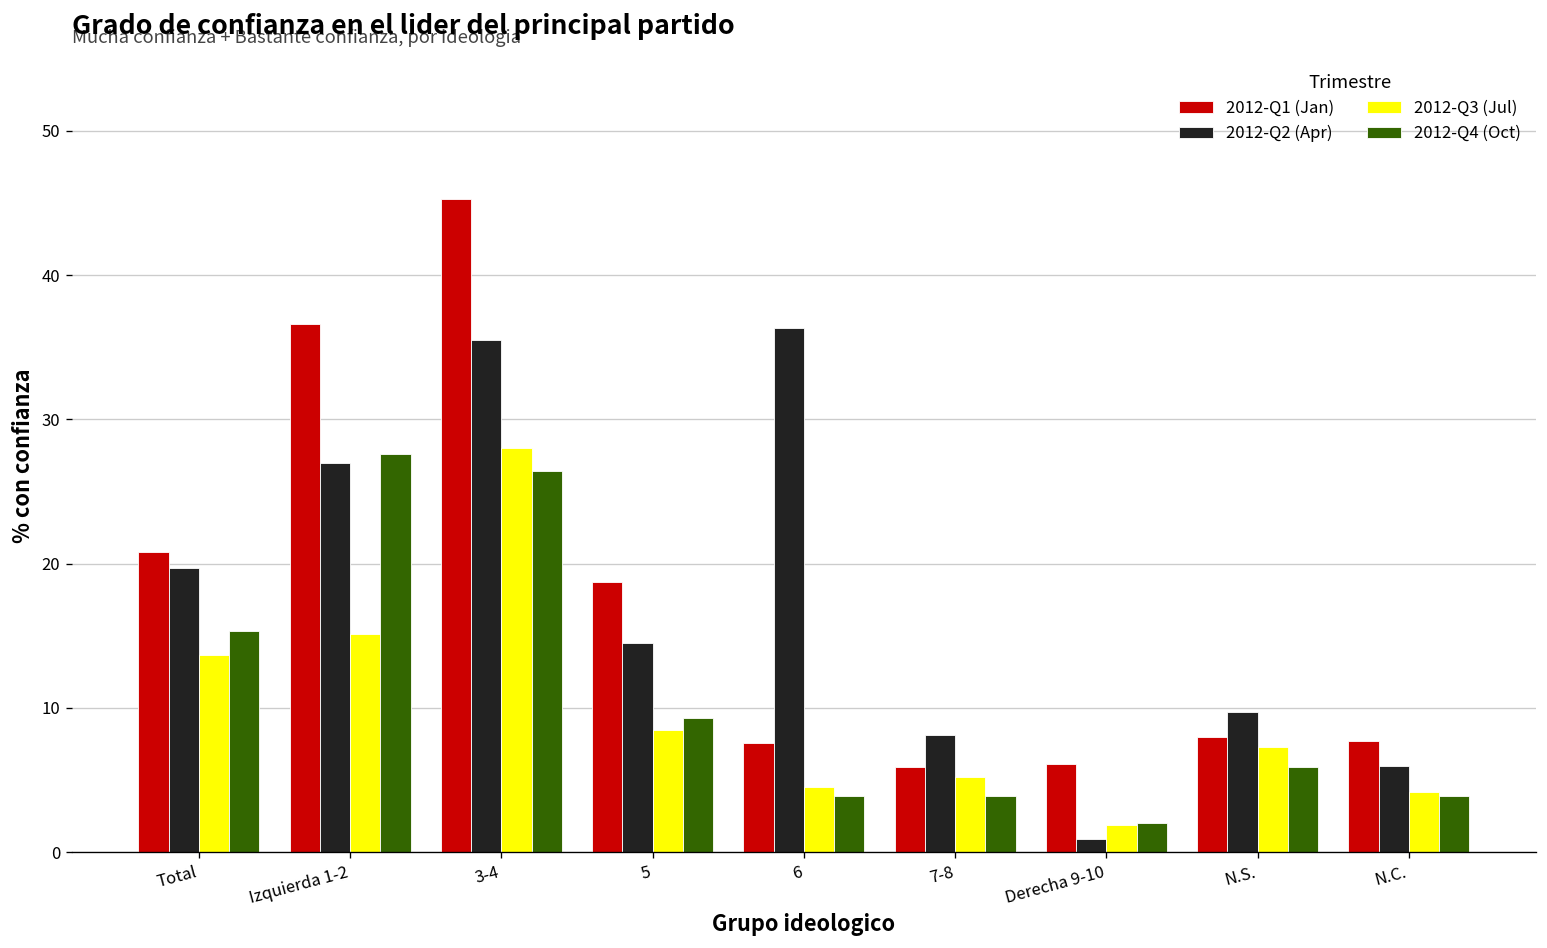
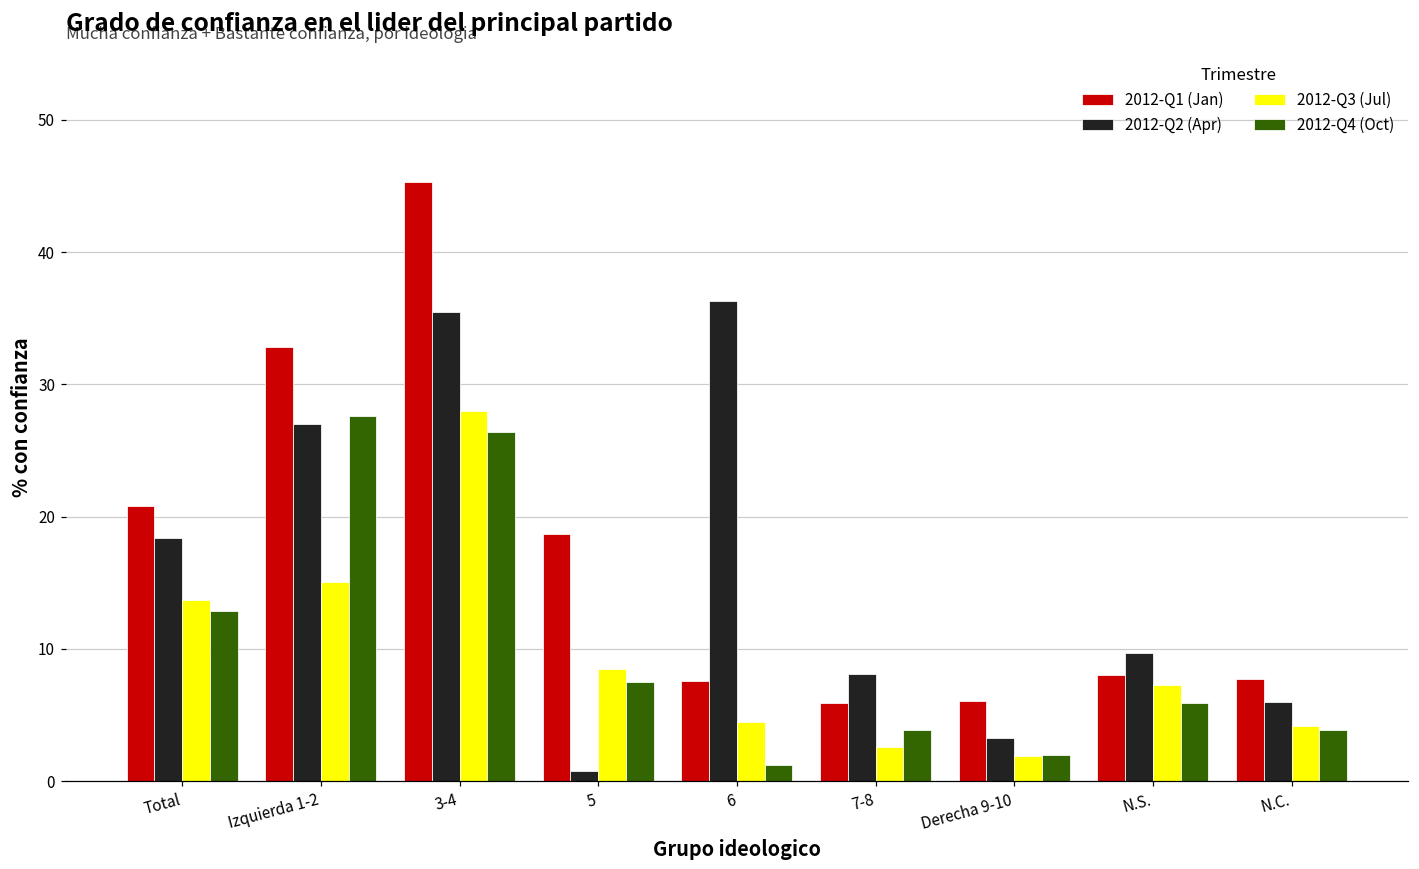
2012-Q2 (Apr), Total: 19.7 -> 18.4
2012-Q4 (Oct), Total: 15.3 -> 12.9
2012-Q1 (Jan), Izquierda 1-2: 36.6 -> 32.8
2012-Q2 (Apr), 5: 14.5 -> 0.8
2012-Q4 (Oct), 5: 9.3 -> 7.5
2012-Q4 (Oct), 6: 3.9 -> 1.2
2012-Q3 (Jul), 7-8: 5.2 -> 2.6
2012-Q2 (Apr), Derecha 9-10: 0.9 -> 3.3
